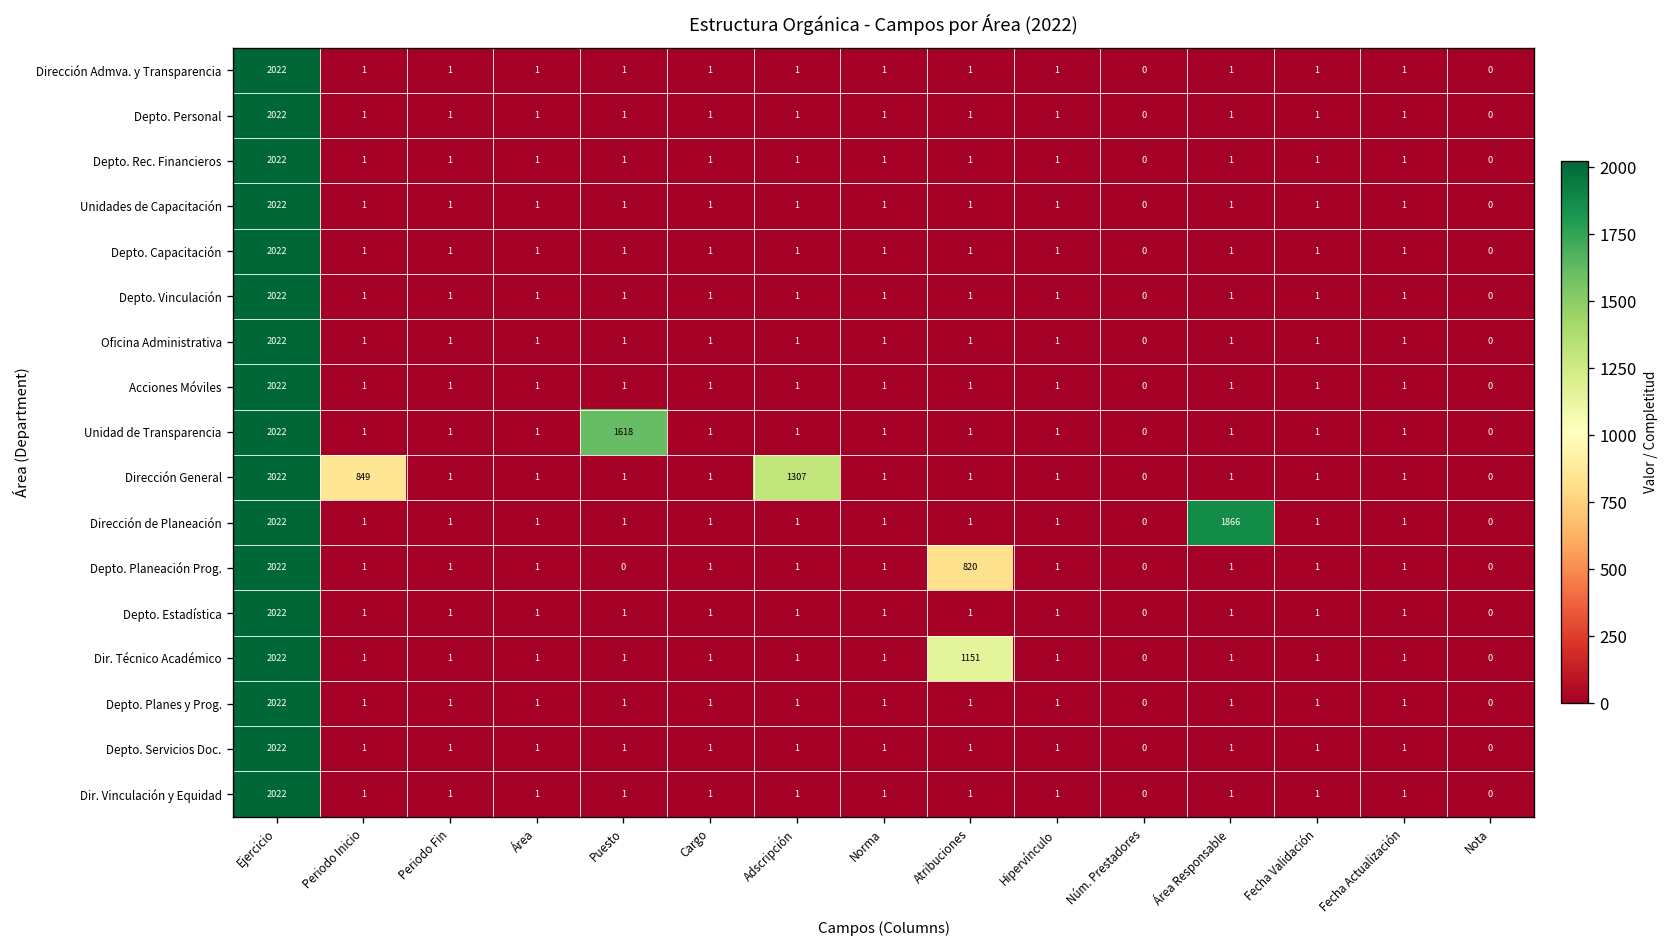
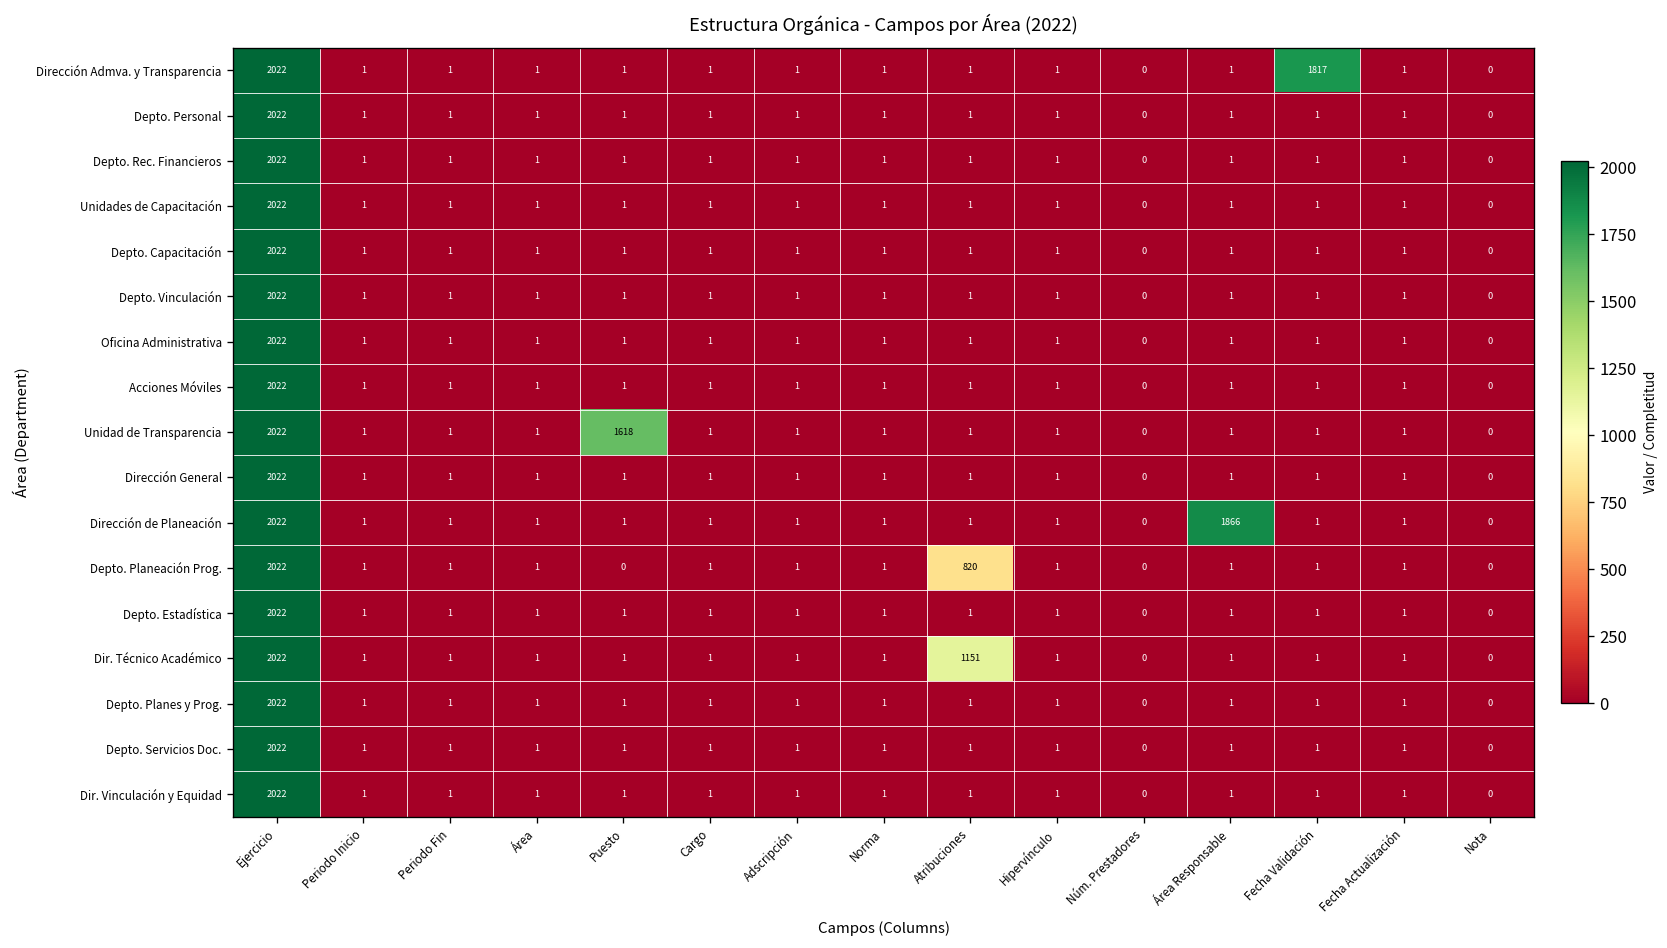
Dirección Admva. y Transparencia, Fecha Validación: 1 -> 1817
Dirección General, Periodo Inicio: 849 -> 1
Dirección General, Adscripción: 1307 -> 1
